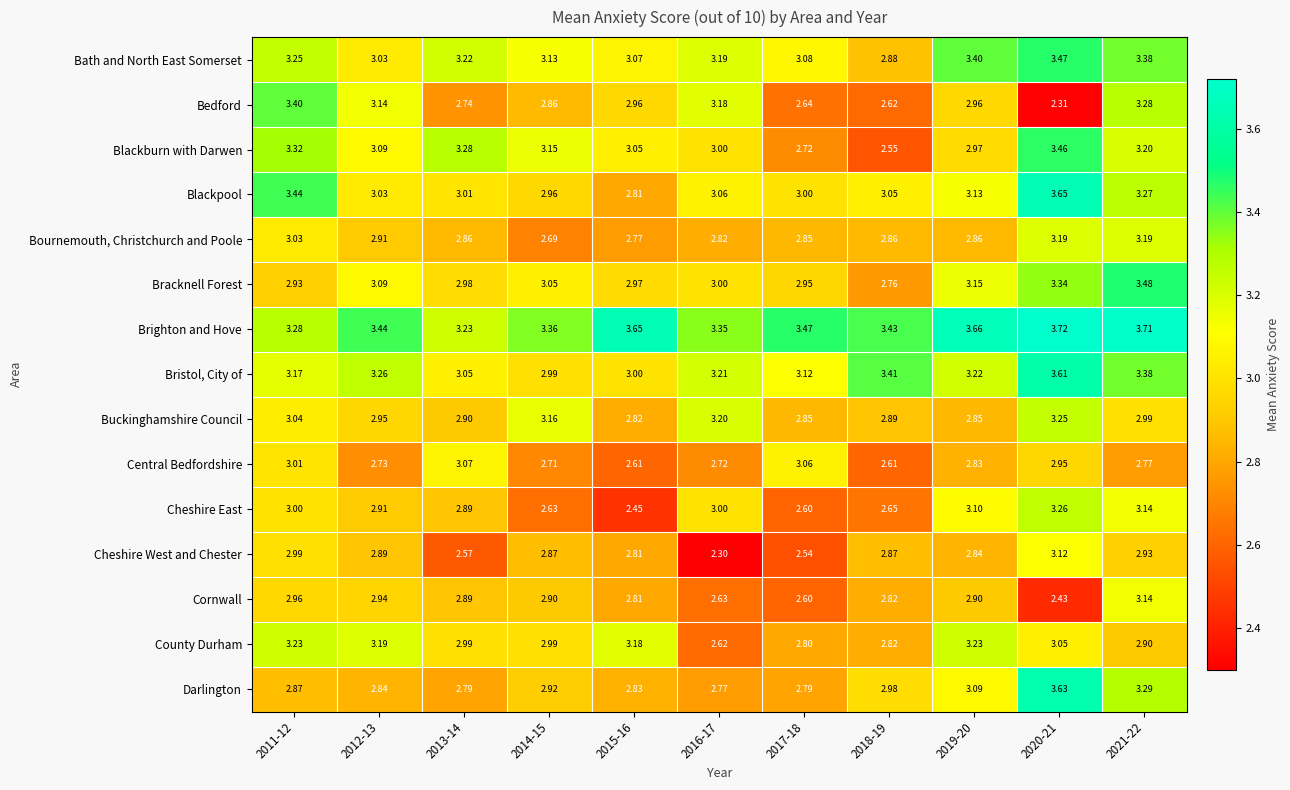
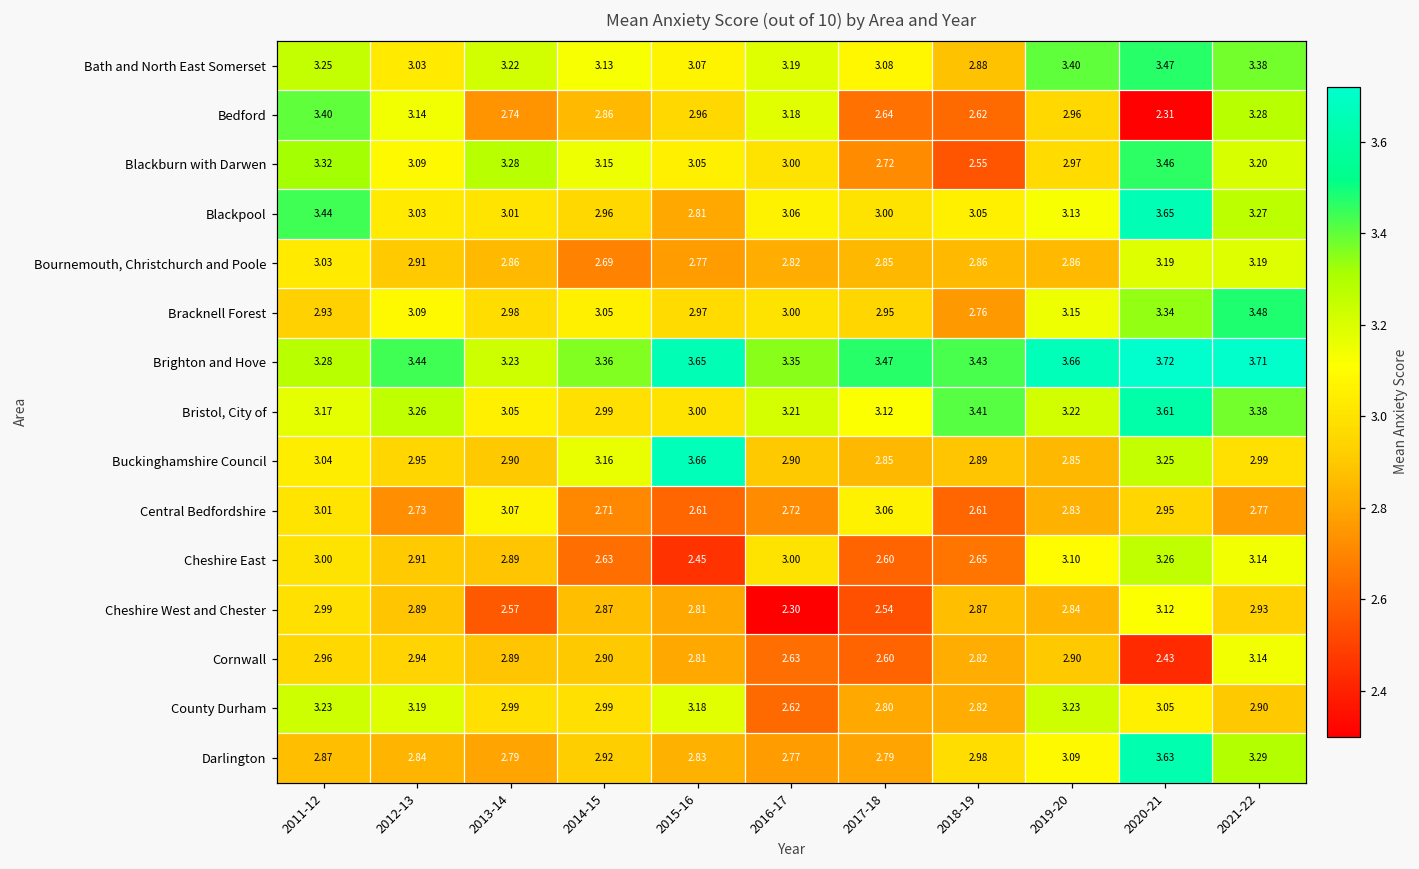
Buckinghamshire Council, 2015-16: 2.82 -> 3.66
Buckinghamshire Council, 2016-17: 3.20 -> 2.90
